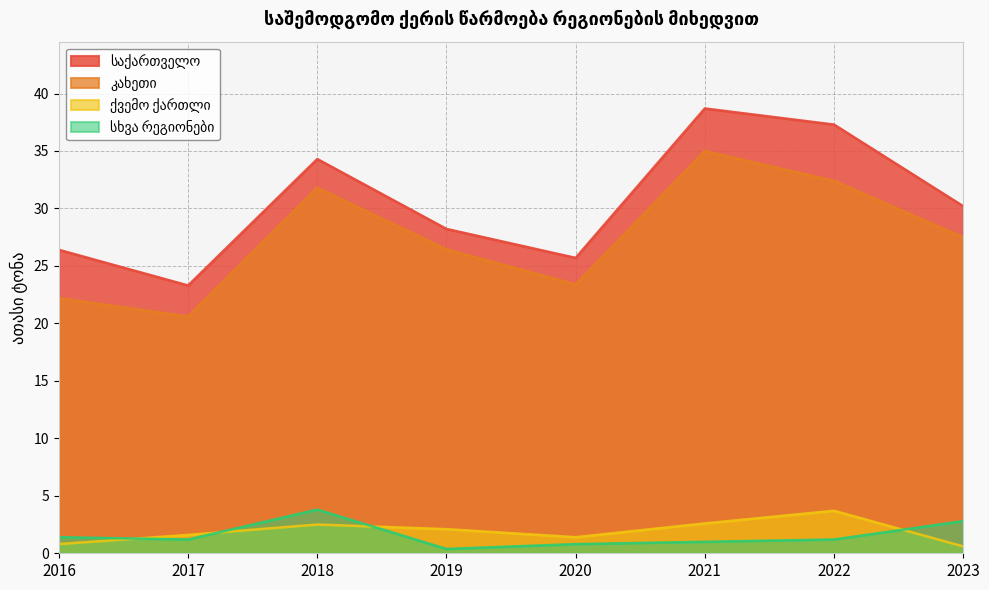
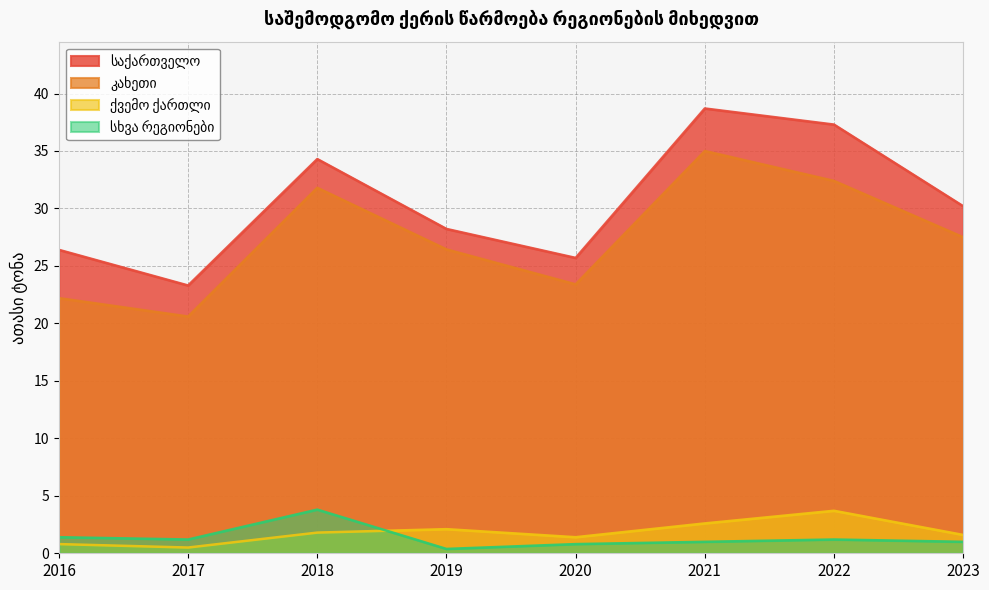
ქვემო ქართლი, 2017: 1.6 -> 0.5
ქვემო ქართლი, 2018: 2.5 -> 1.8
ქვემო ქართლი, 2023: 0.6 -> 1.6
სხვა რეგიონები, 2023: 2.8 -> 1.0
